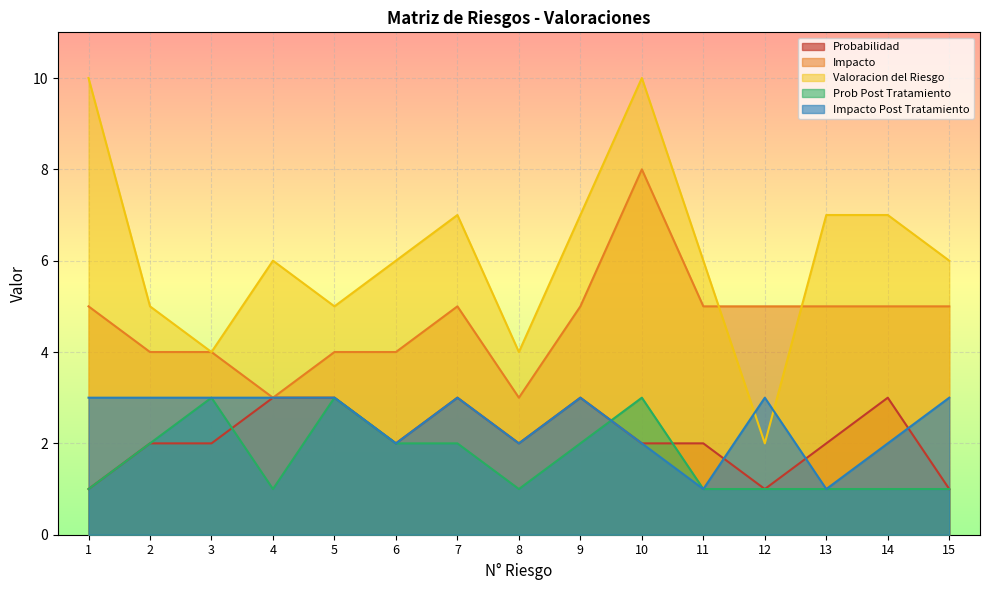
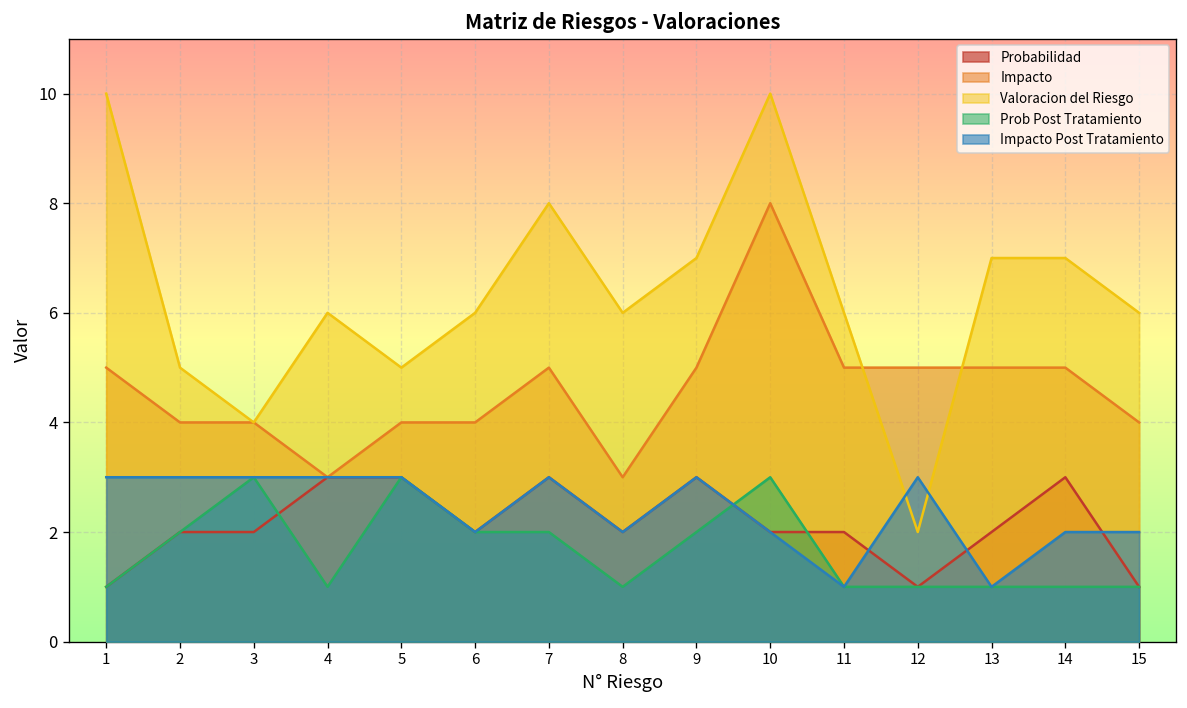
Valoracion del Riesgo, 7: 7 -> 8
Valoracion del Riesgo, 8: 4 -> 6
Impacto, 15: 5 -> 4
Impacto Post Tratamiento, 15: 3 -> 2
